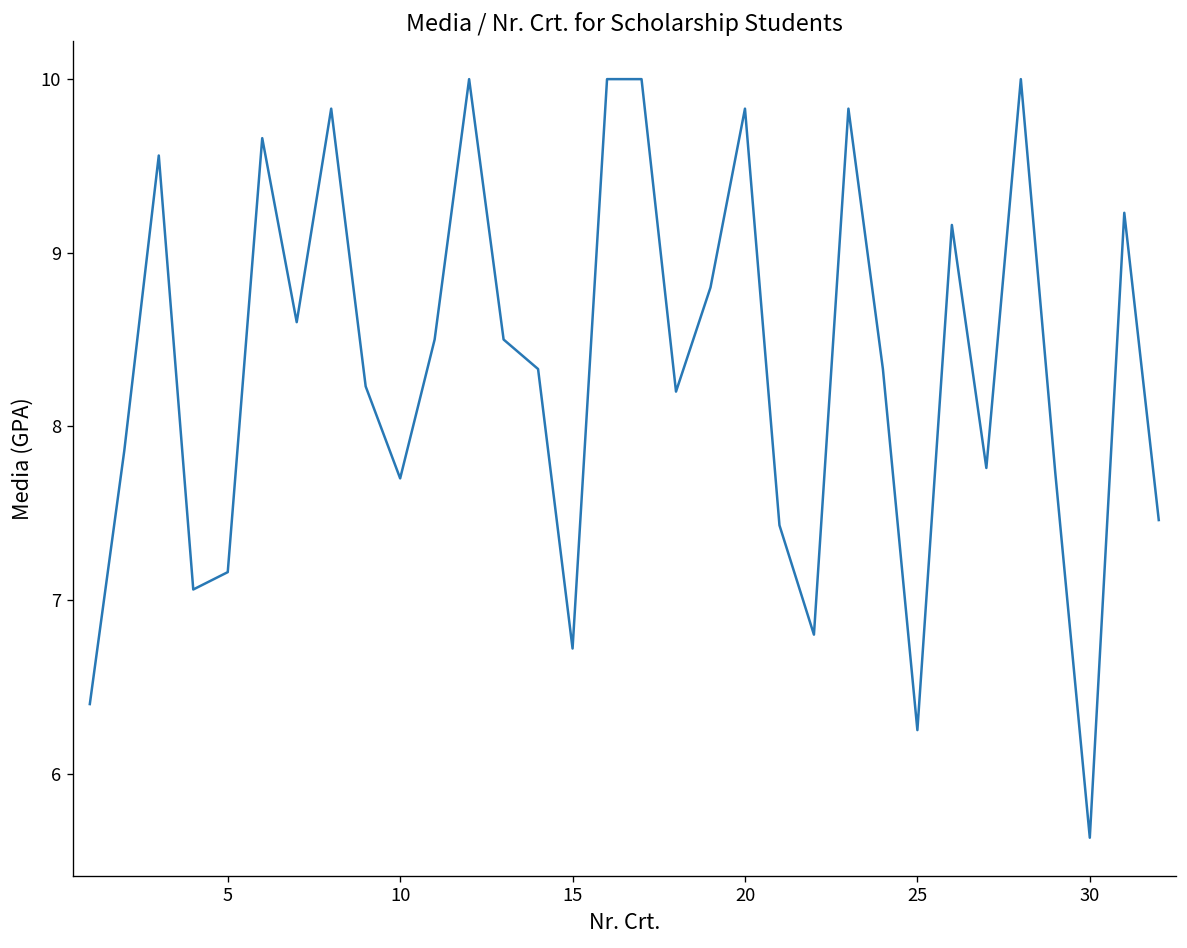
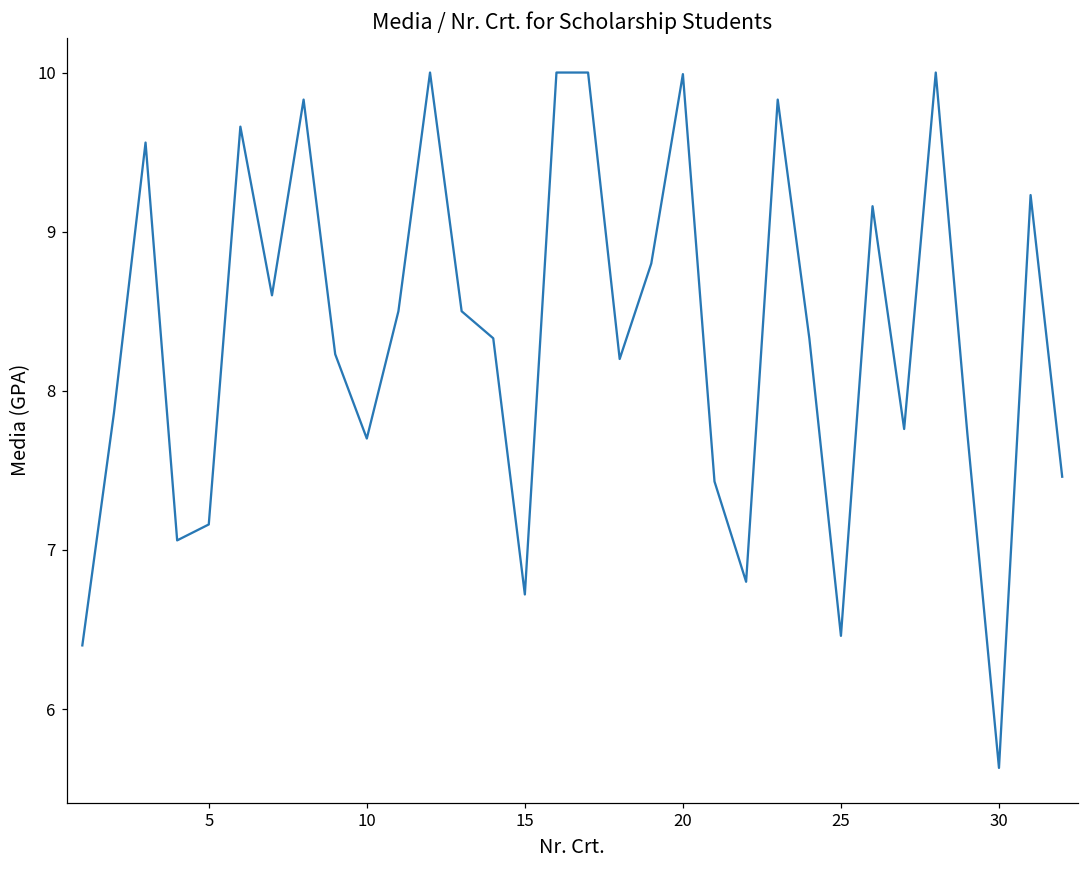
20: 9.83 -> 9.99
25: 6.25 -> 6.46
